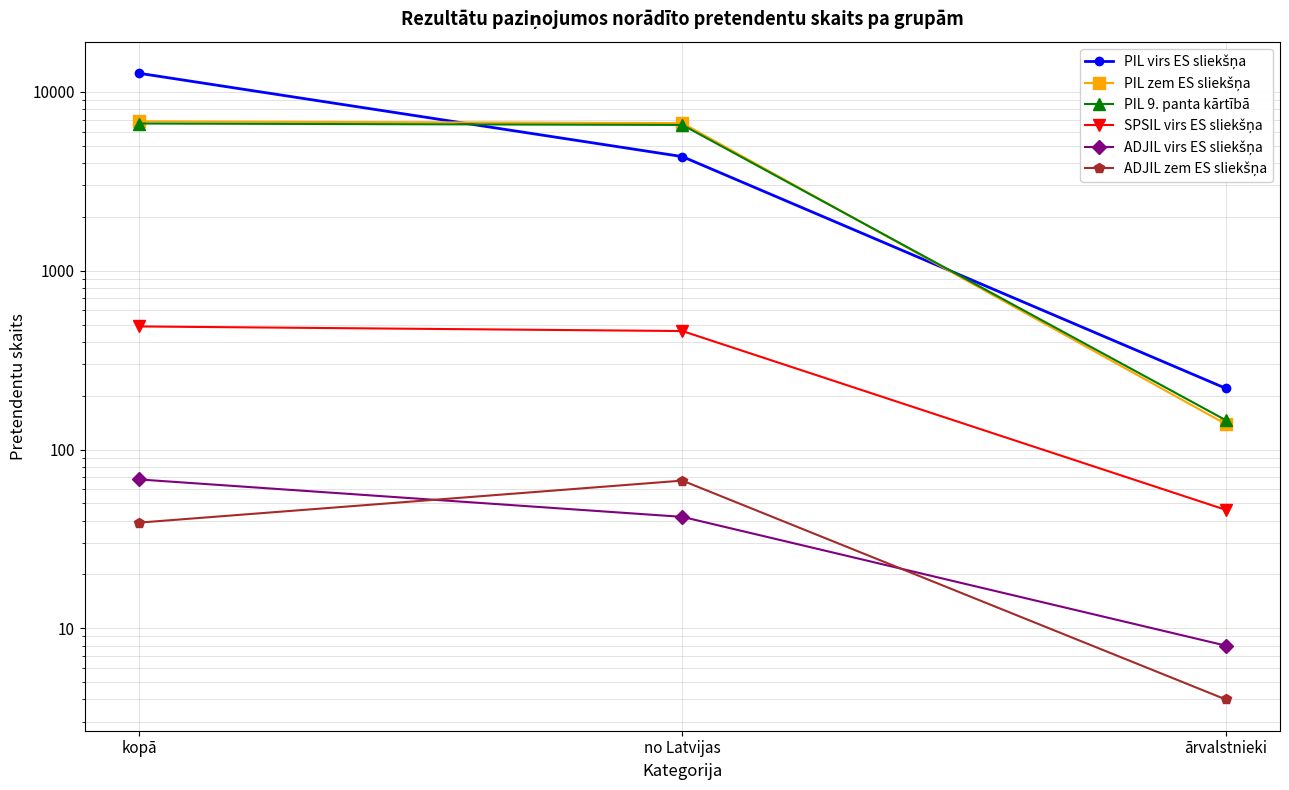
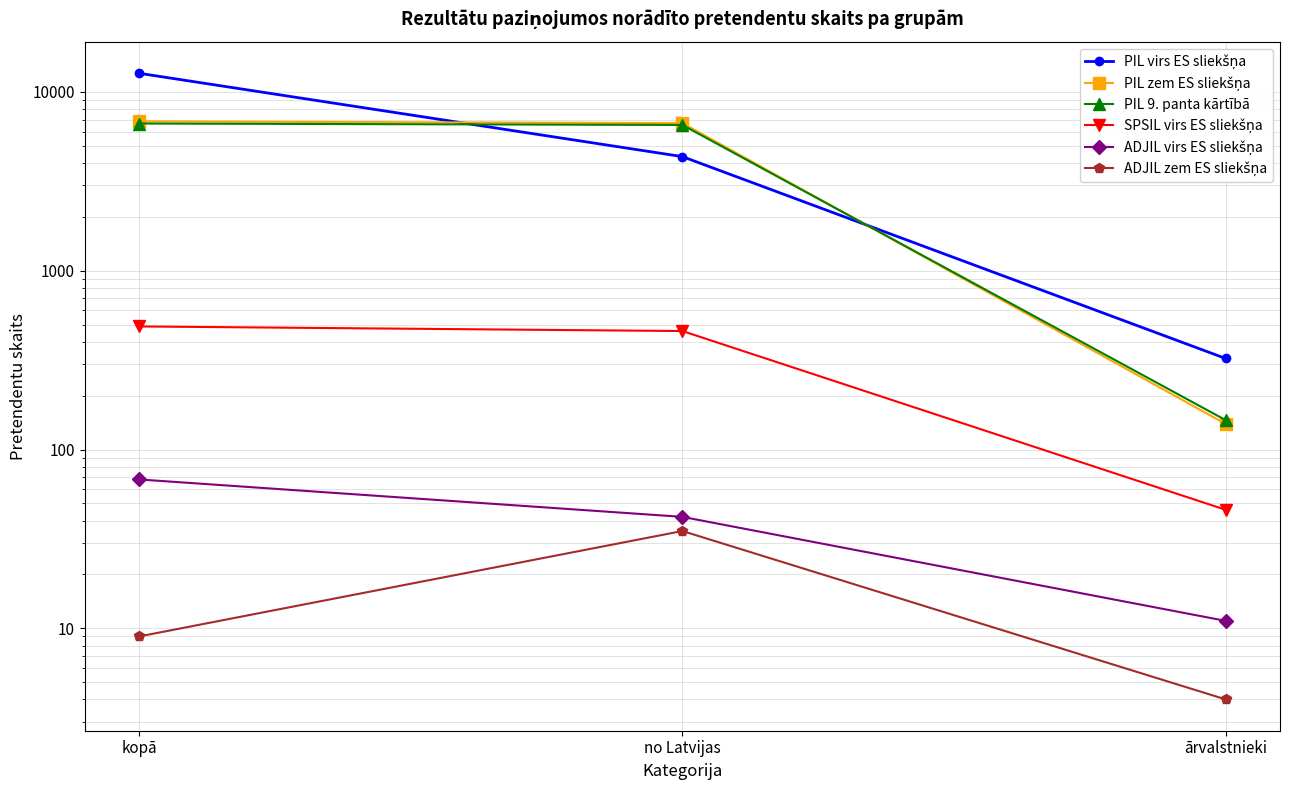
ADJIL zem ES sliekšņa, kopā: 39 -> 9
ADJIL zem ES sliekšņa, no Latvijas: 67 -> 35
PIL virs ES sliekšņa, ārvalstnieki: 220 -> 320
ADJIL virs ES sliekšņa, ārvalstnieki: 8 -> 11
